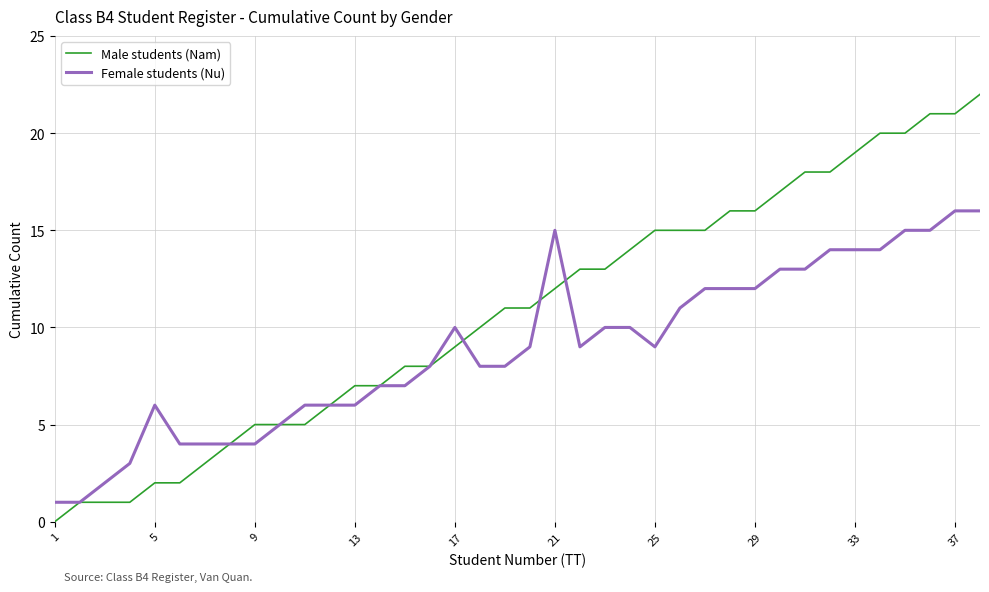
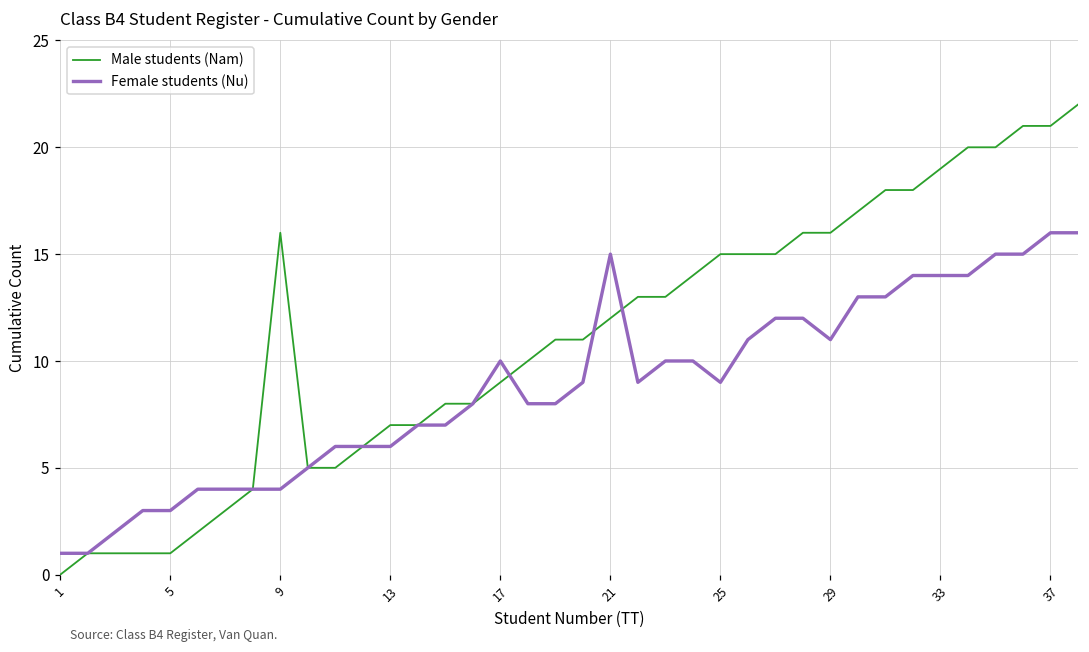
Male students (Nam), 5: 2 -> 1
Female students (Nu), 5: 6 -> 3
Male students (Nam), 9: 5 -> 16
Female students (Nu), 29: 12 -> 11
